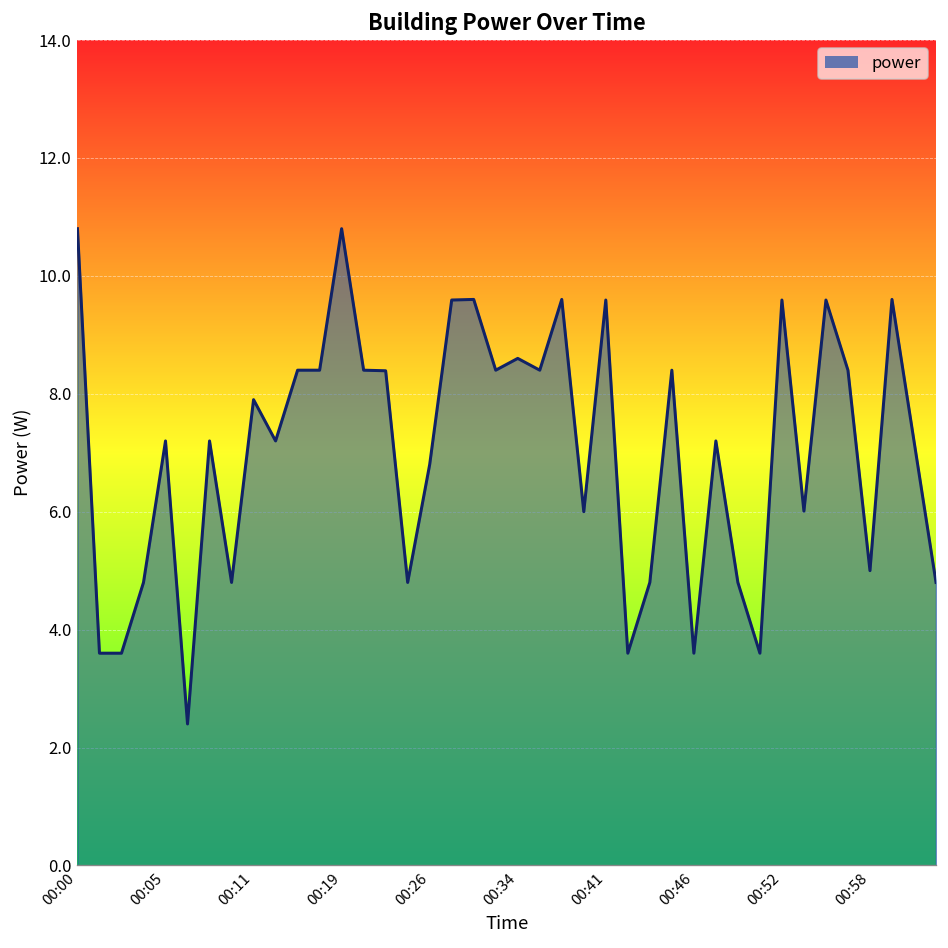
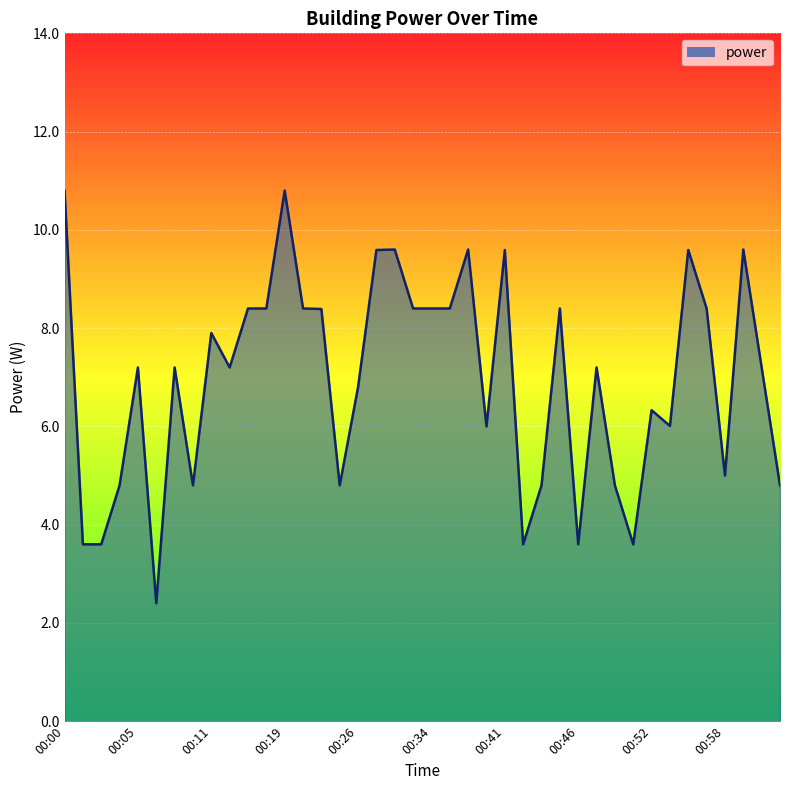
00:34: 8.6 -> 8.4
00:52: 9.6 -> 6.3
